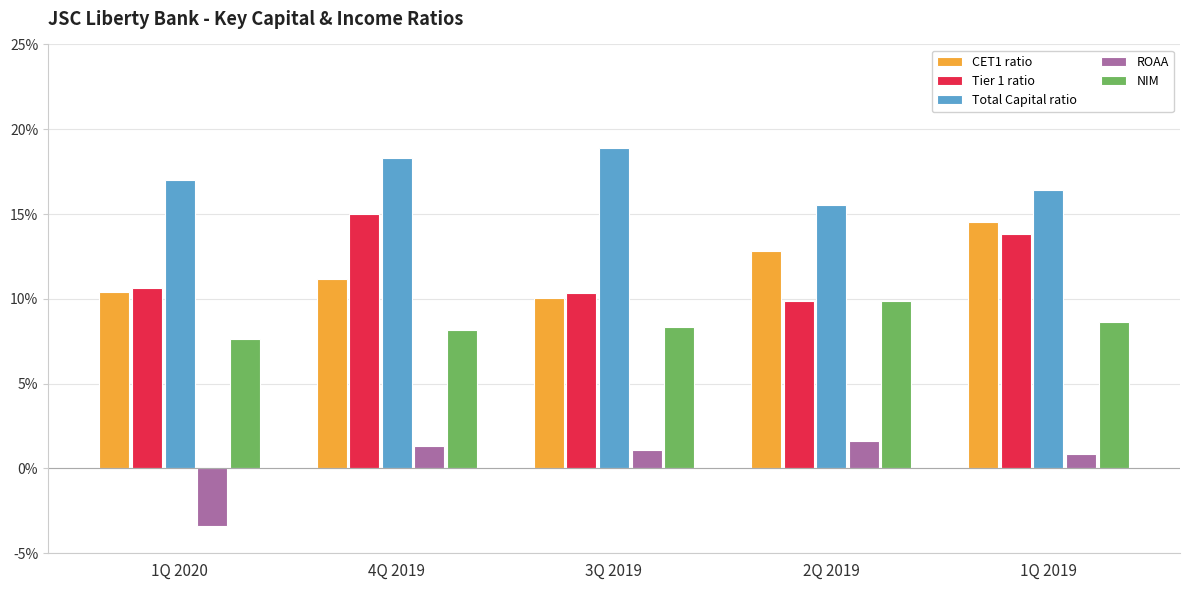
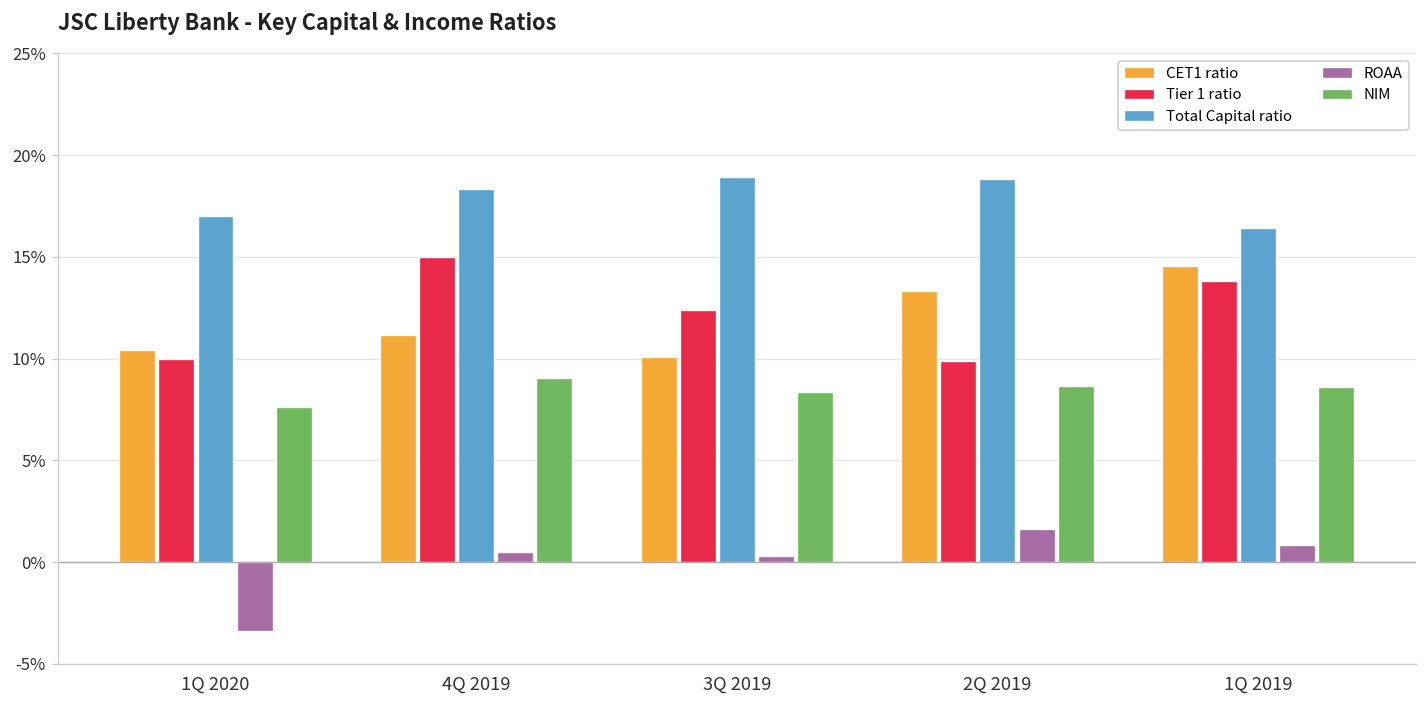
Tier 1 ratio, 1Q 2020: 10.7% -> 10.0%
ROAA, 4Q 2019: 1.4% -> 0.5%
NIM, 4Q 2019: 8.2% -> 9.0%
Tier 1 ratio, 3Q 2019: 10.3% -> 12.4%
ROAA, 3Q 2019: 1.1% -> 0.3%
CET1 ratio, 2Q 2019: 12.8% -> 13.3%
Total Capital ratio, 2Q 2019: 15.5% -> 18.8%
NIM, 2Q 2019: 9.9% -> 8.6%
